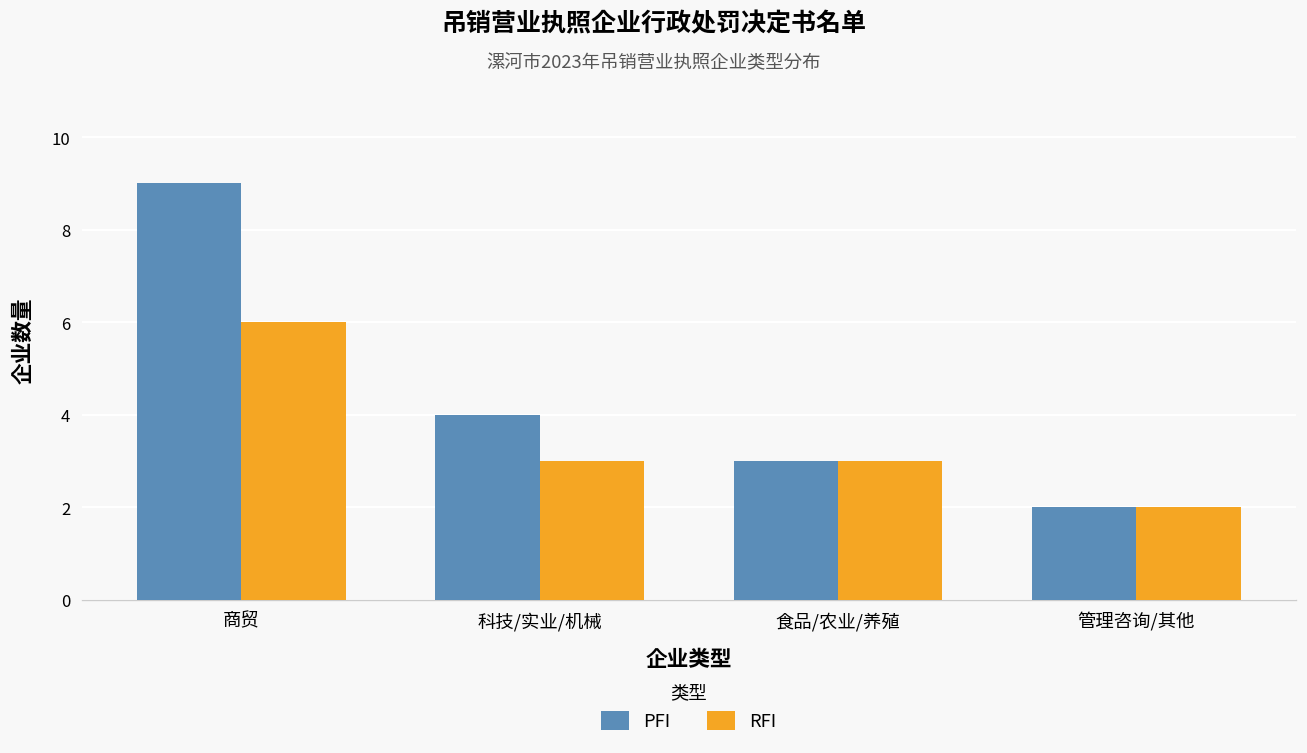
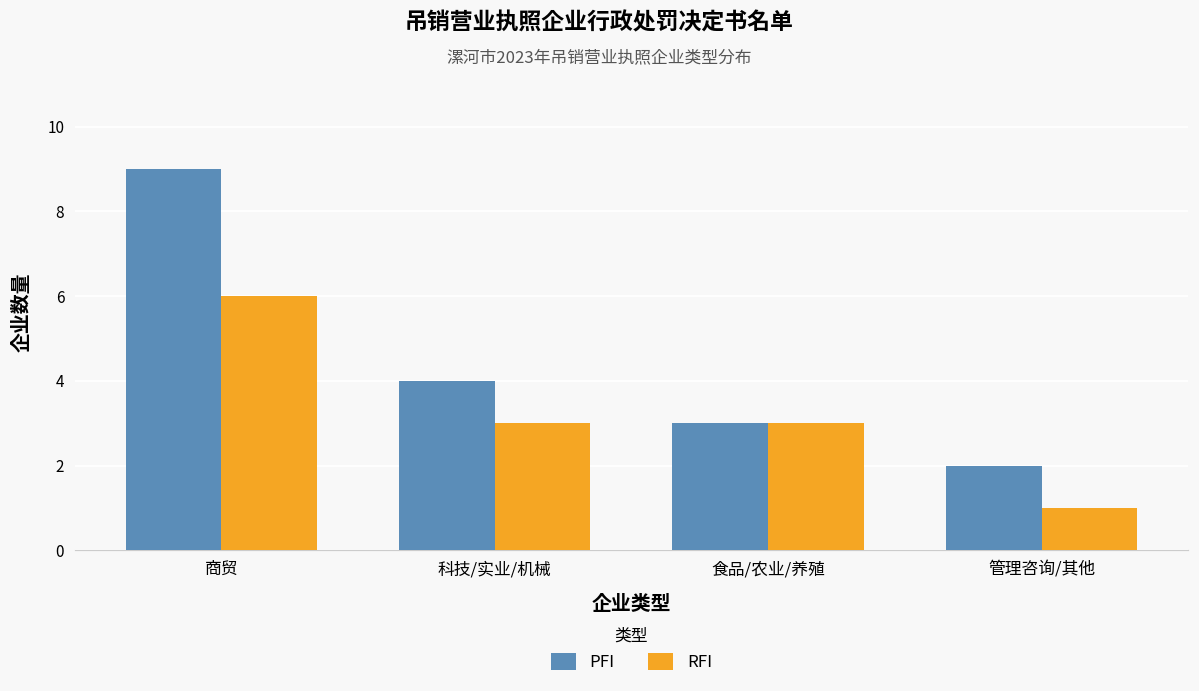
RFI, 管理咨询/其他: 2 -> 1
